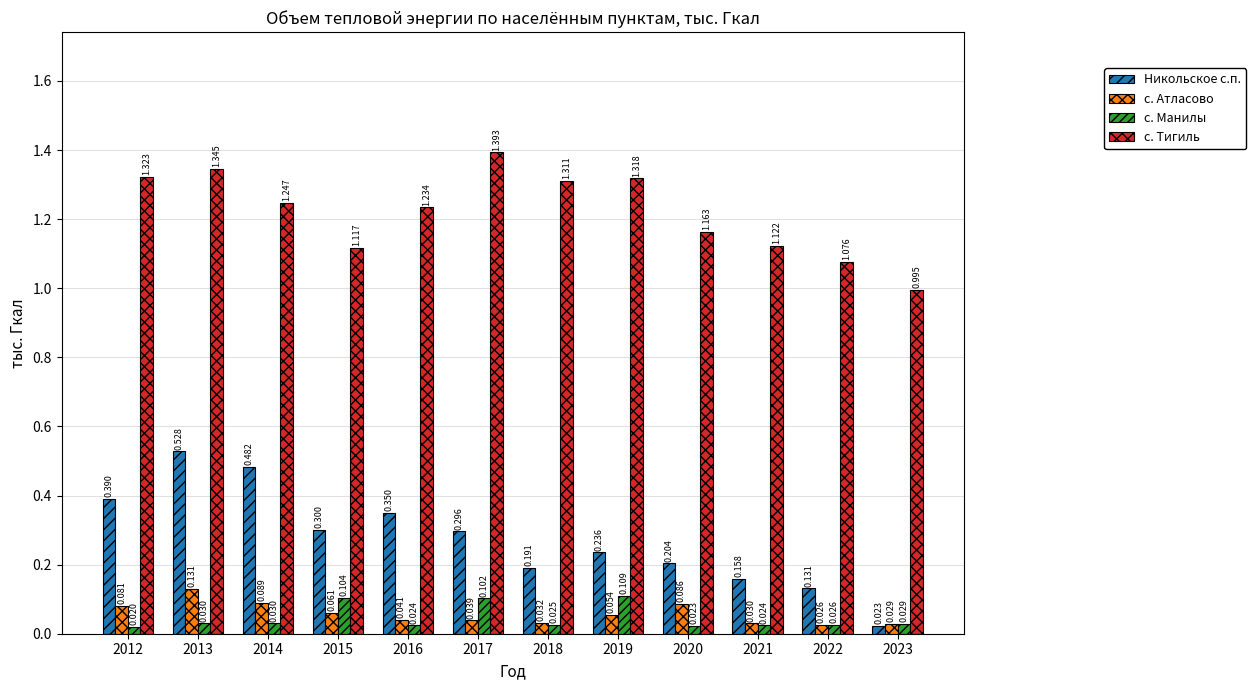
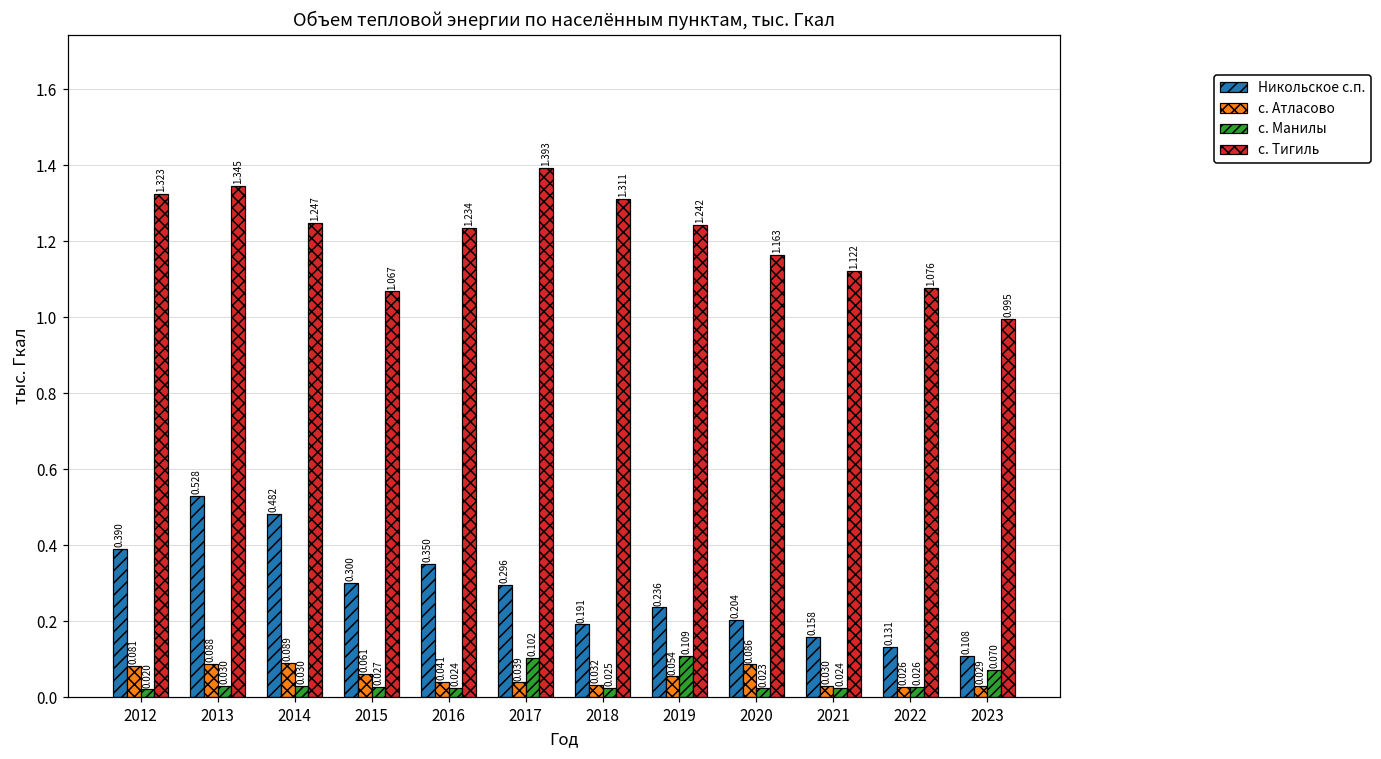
с. Атласово, 2013: 0.131 -> 0.088
с. Манилы, 2015: 0.104 -> 0.027
с. Тигиль, 2015: 1.117 -> 1.067
с. Тигиль, 2019: 1.318 -> 1.242
Никольское с.п., 2023: 0.023 -> 0.108
с. Манилы, 2023: 0.029 -> 0.070
